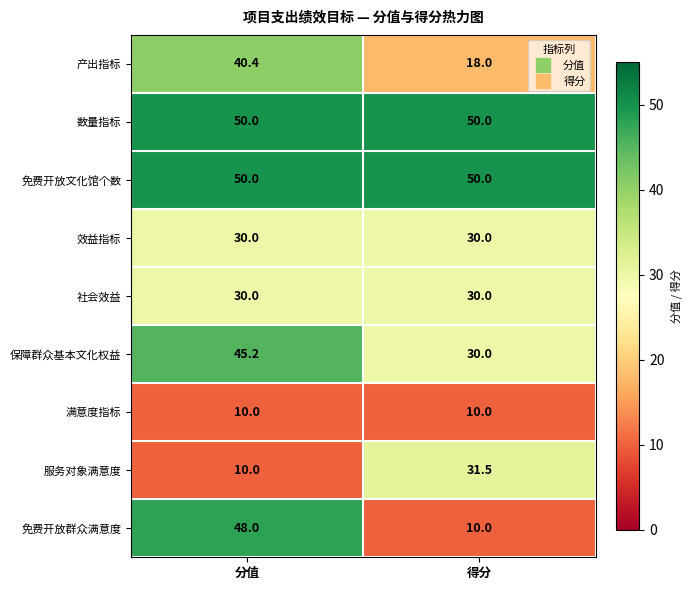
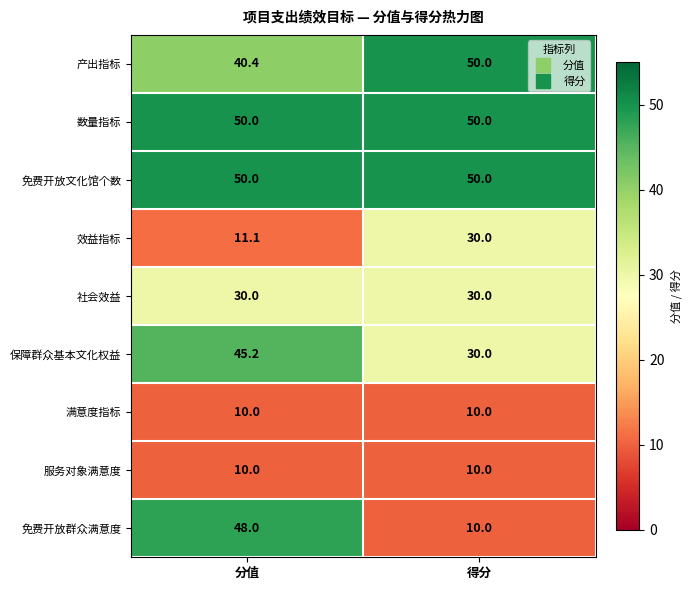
产出指标, 得分: 18.0 -> 50.0
效益指标, 分值: 30.0 -> 11.1
服务对象满意度, 得分: 31.5 -> 10.0
